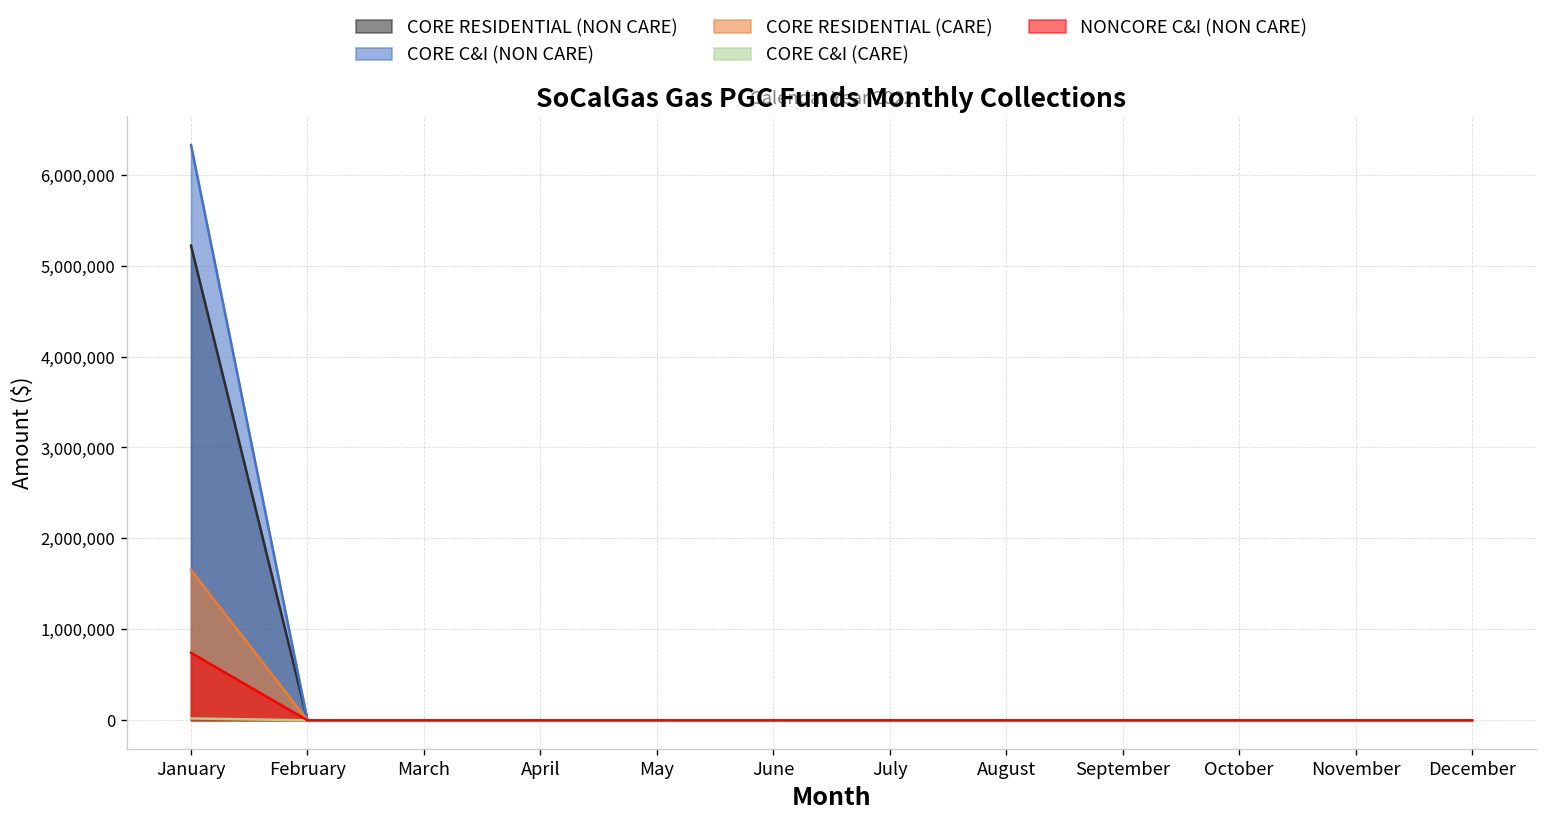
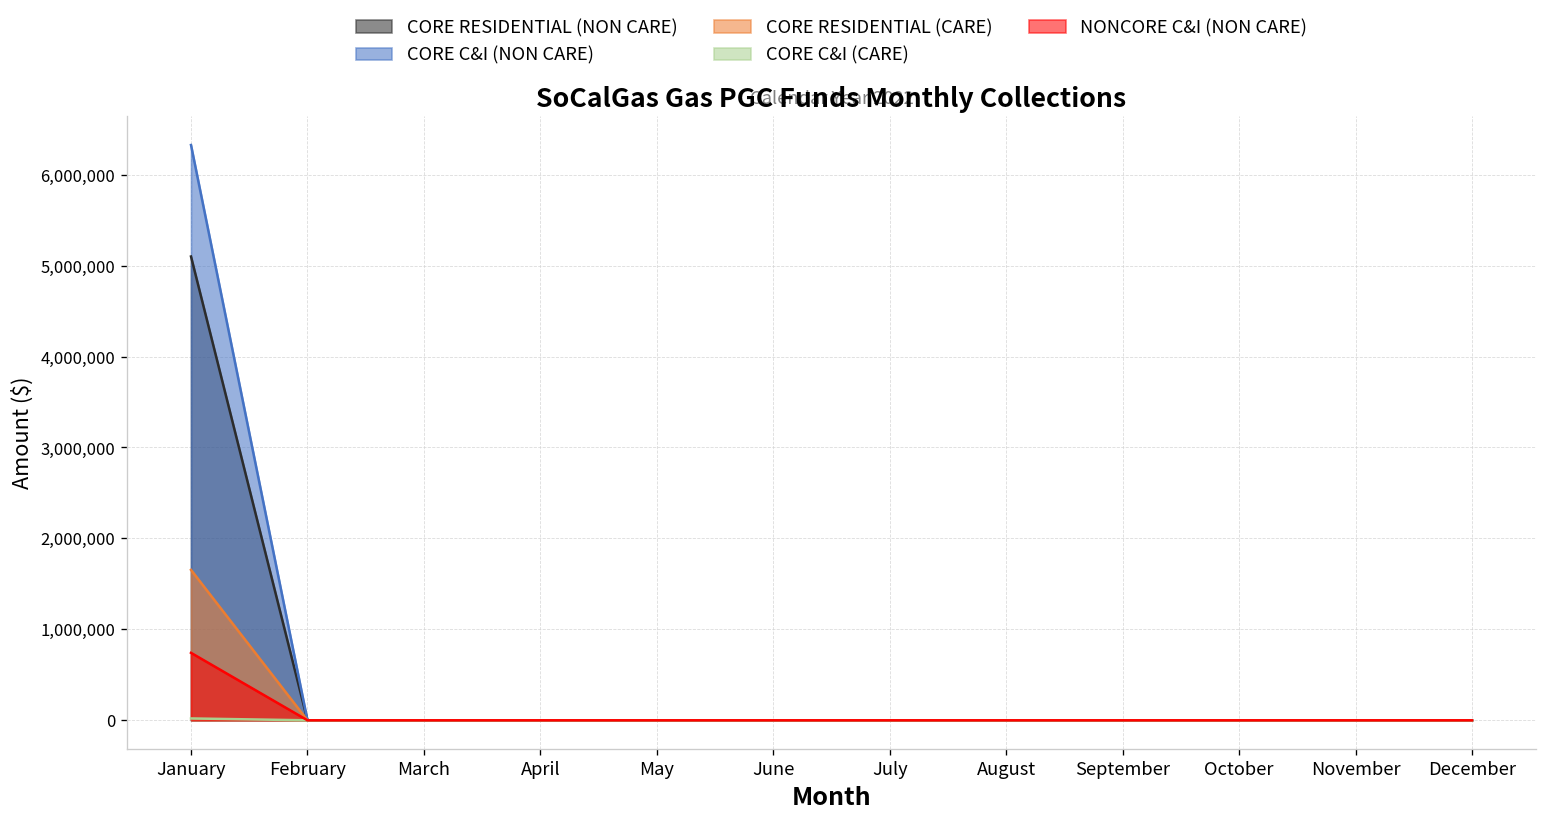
CORE RESIDENTIAL (NON CARE), January: 5,200,000 -> 5,100,000
